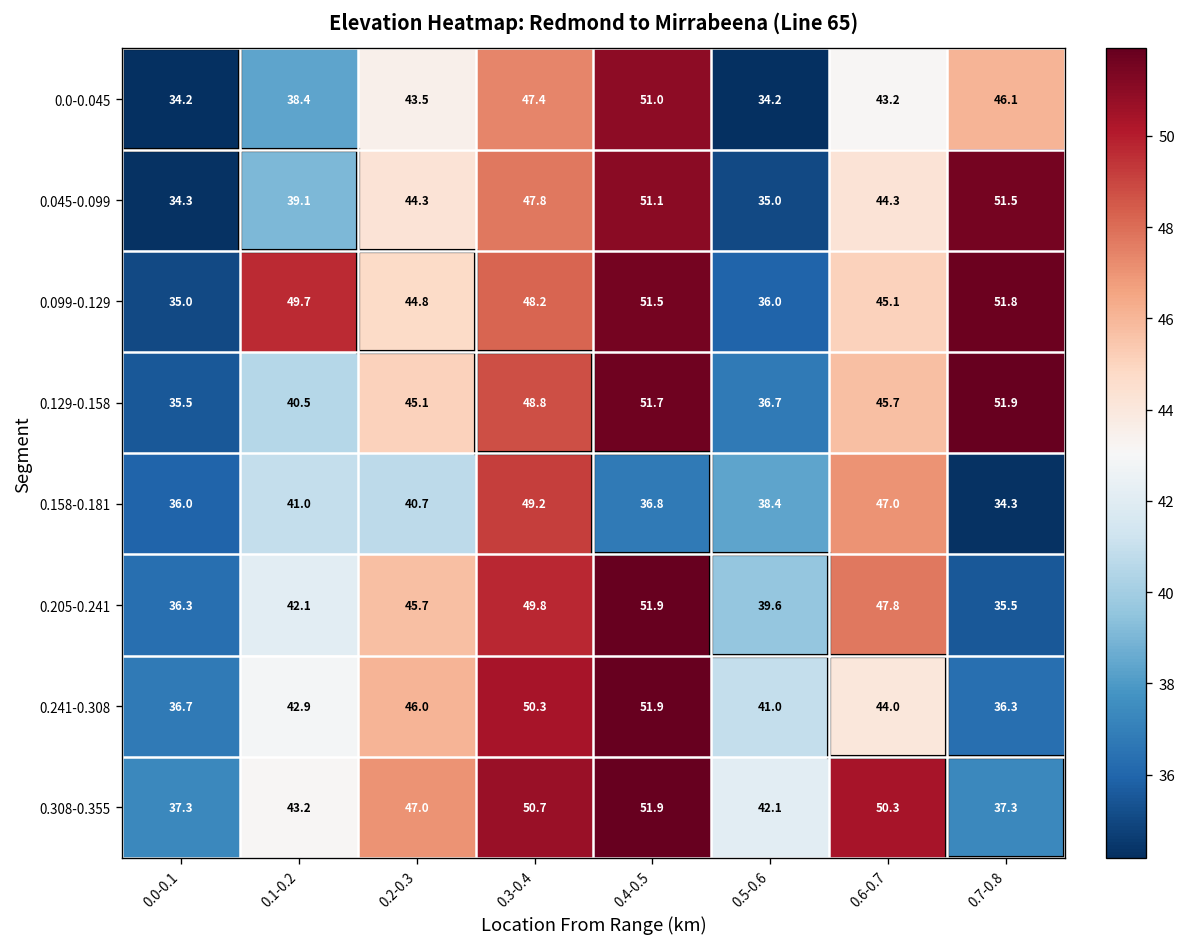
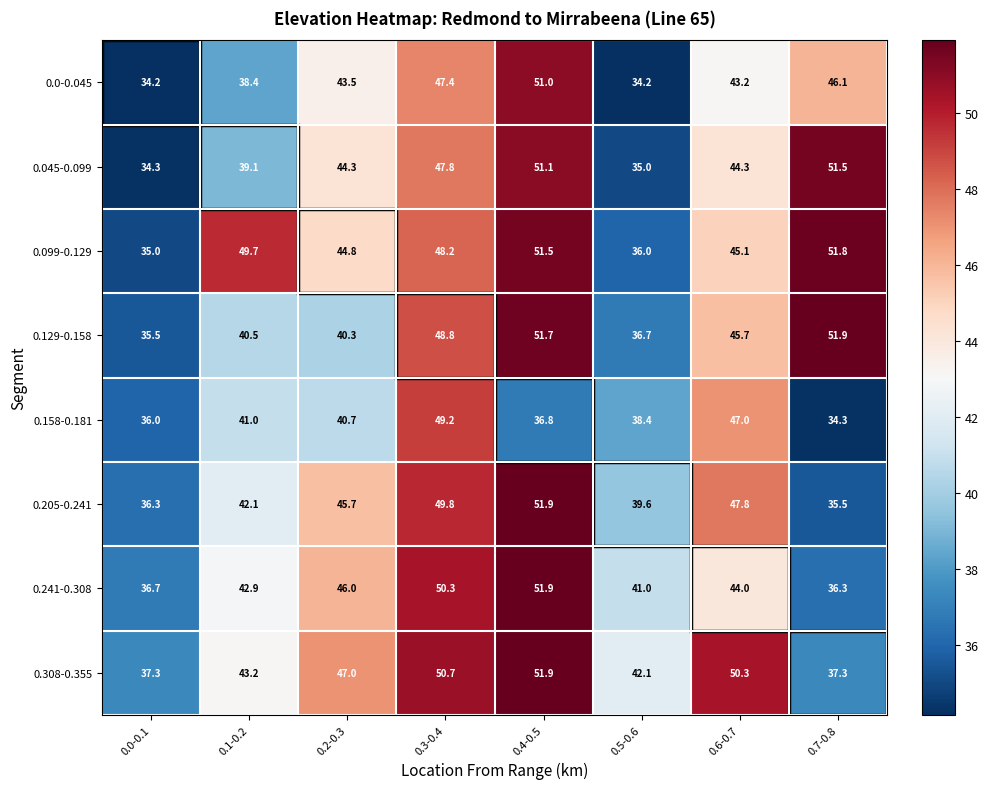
0.129-0.158, 0.2-0.3: 45.1 -> 40.3
